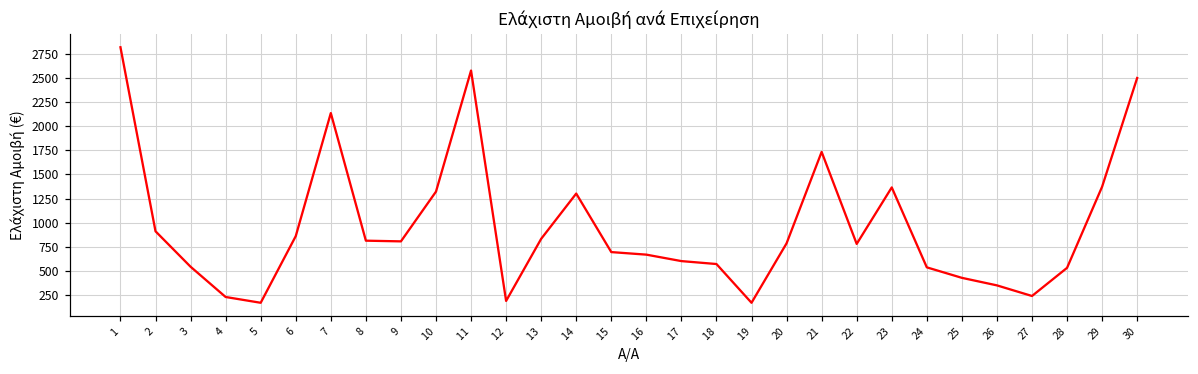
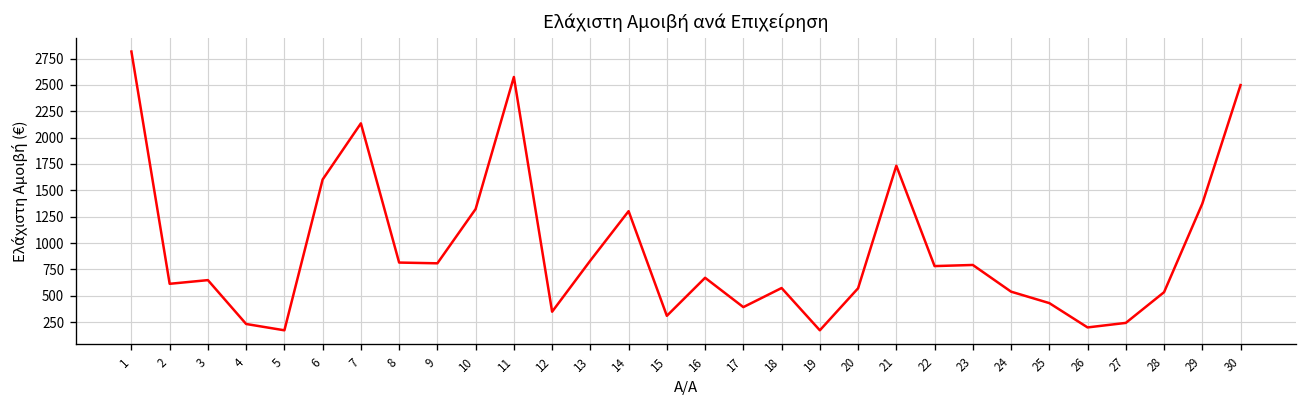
2: 900 -> 600
3: 500 -> 600
6: 900 -> 1600
12: 200 -> 300
15: 700 -> 300
17: 600 -> 400
20: 800 -> 600
23: 1400 -> 800
26: 400 -> 200
